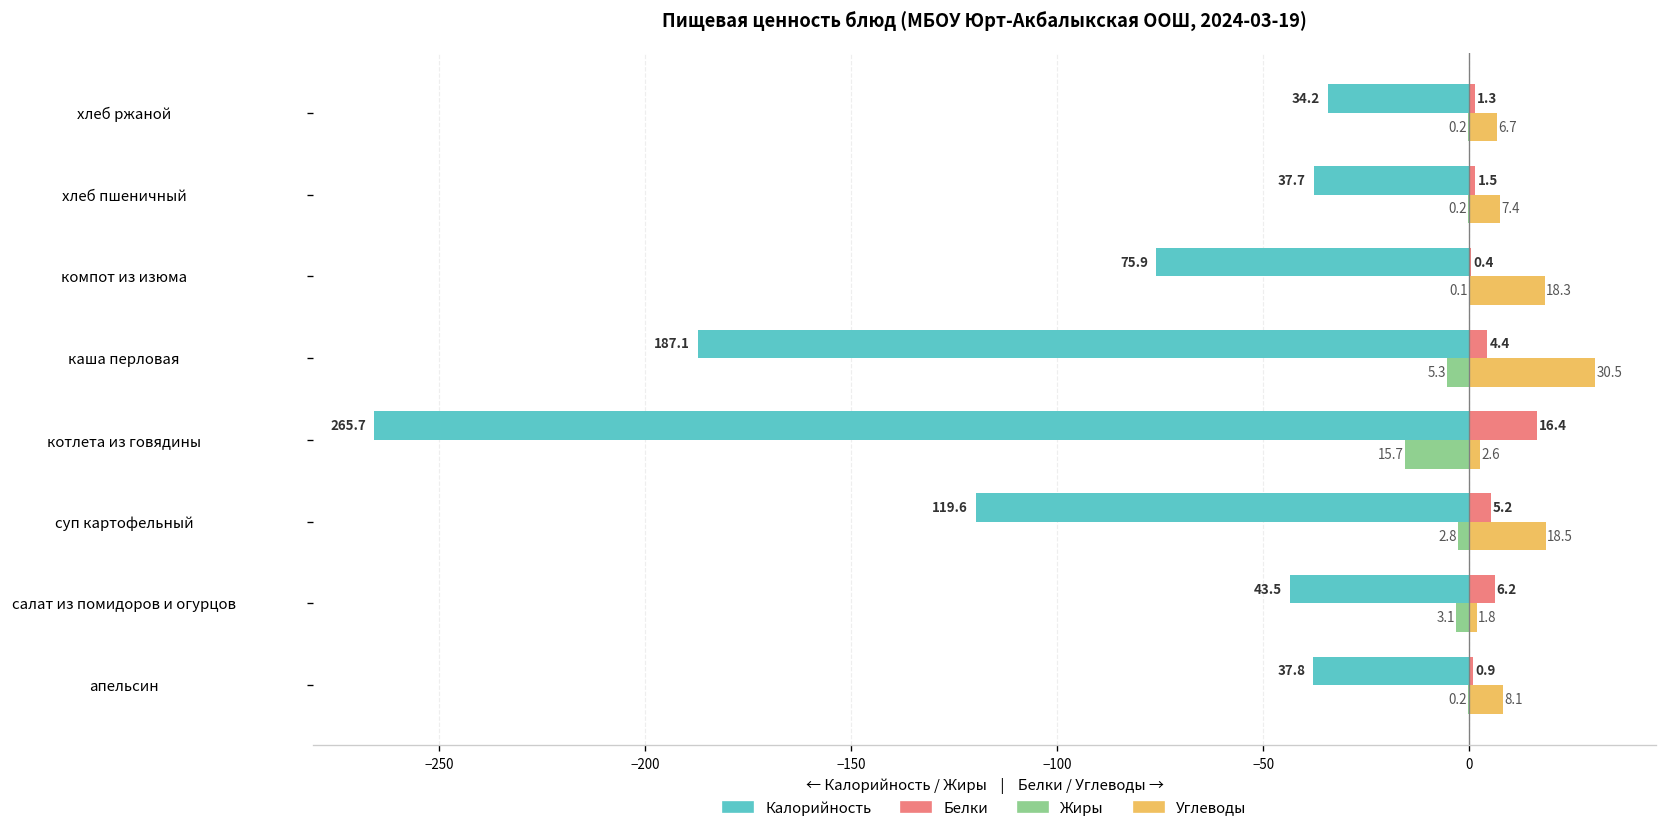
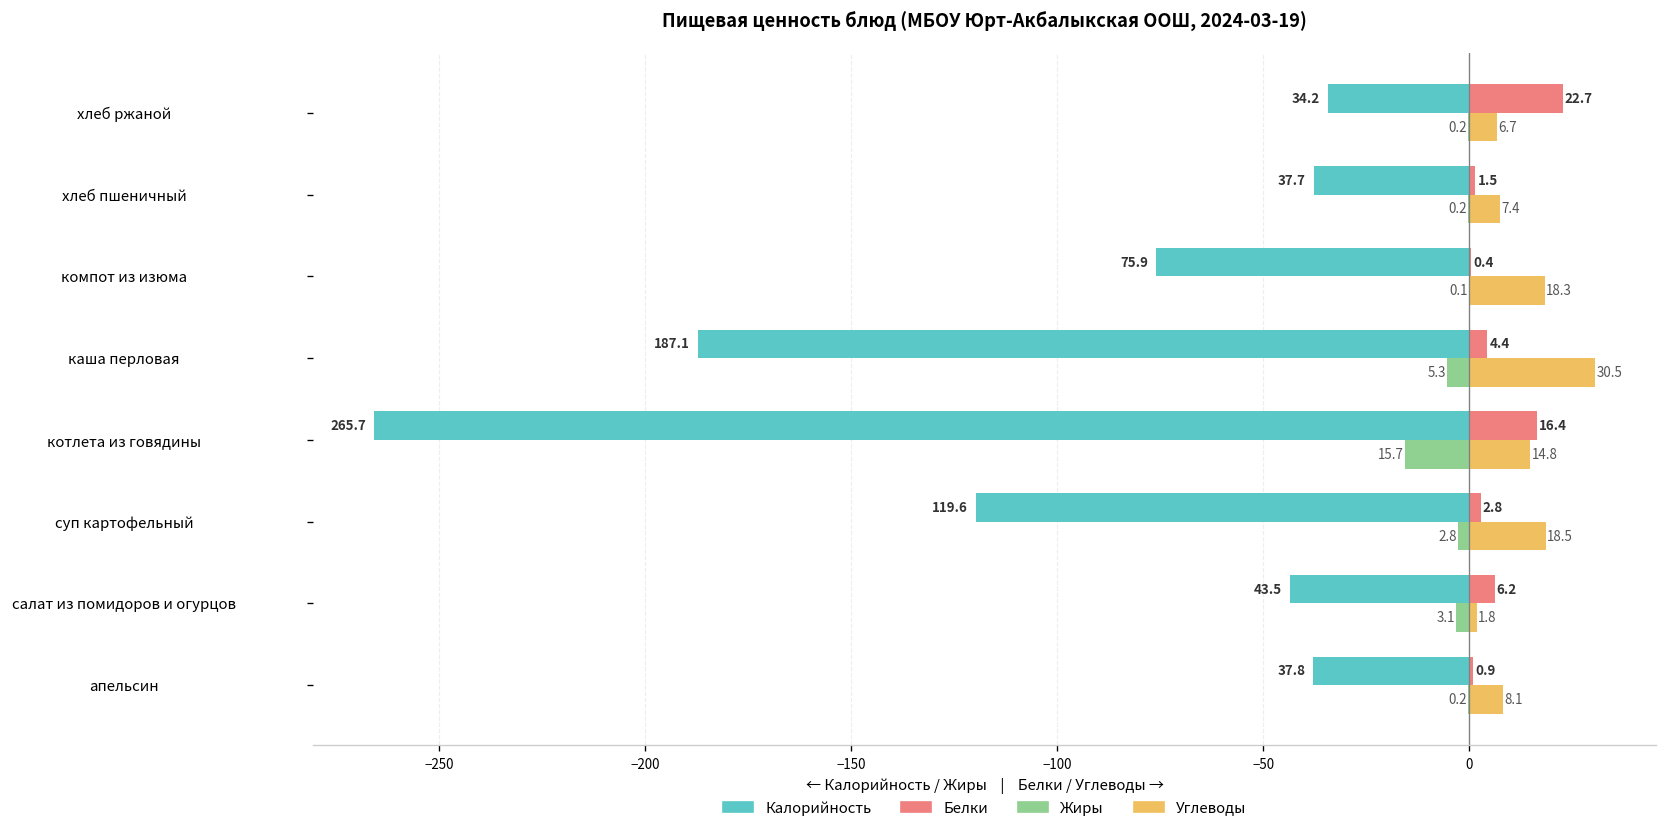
Белки, хлеб ржаной: 1.3 -> 22.7
Углеводы, котлета из говядины: 2.6 -> 14.8
Белки, суп картофельный: 5.2 -> 2.8
